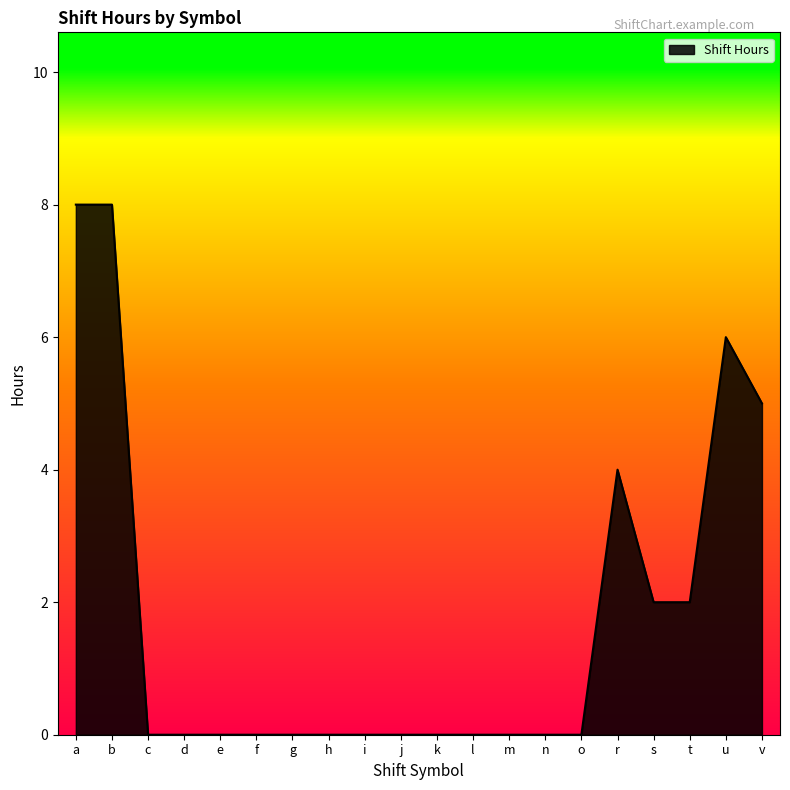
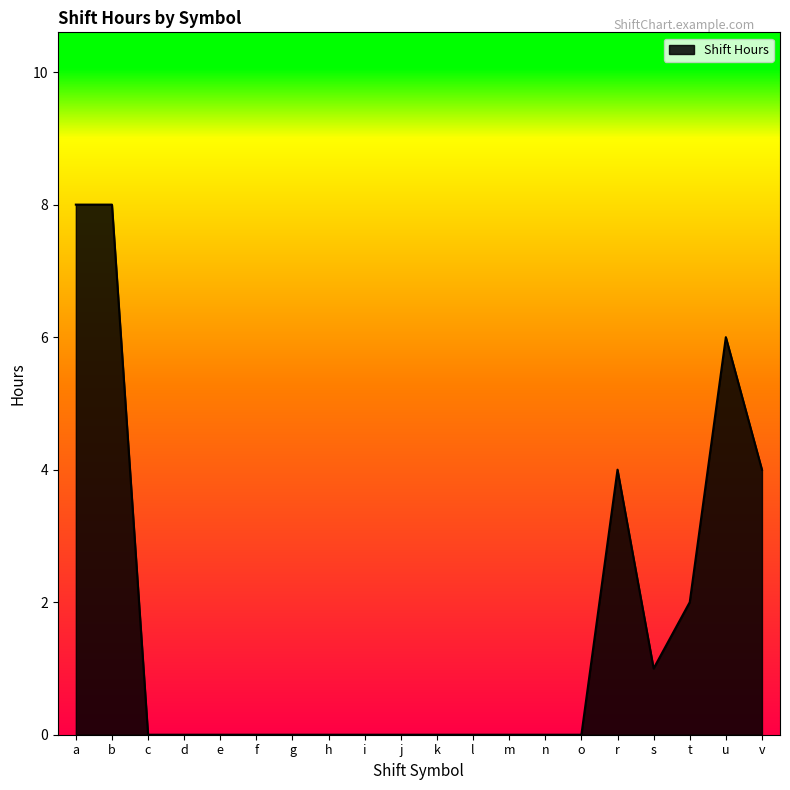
s: 2 -> 1
v: 5 -> 4
